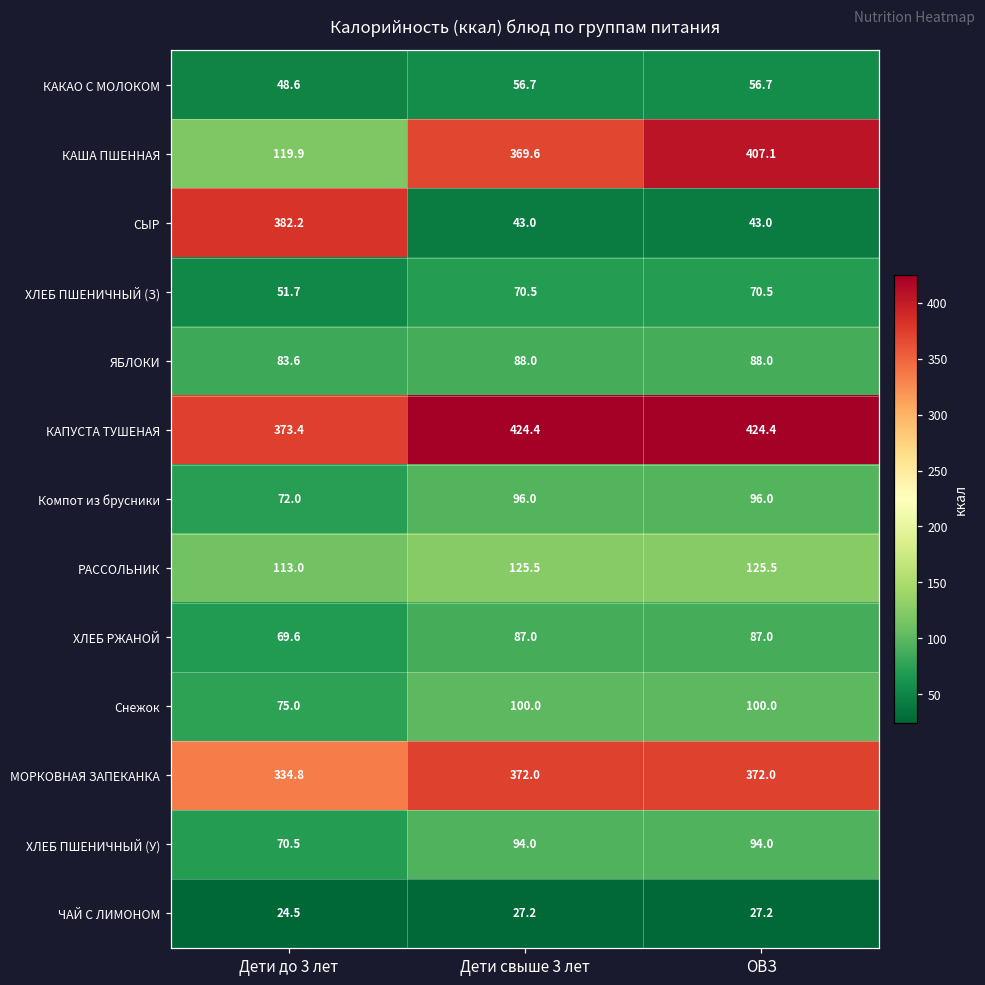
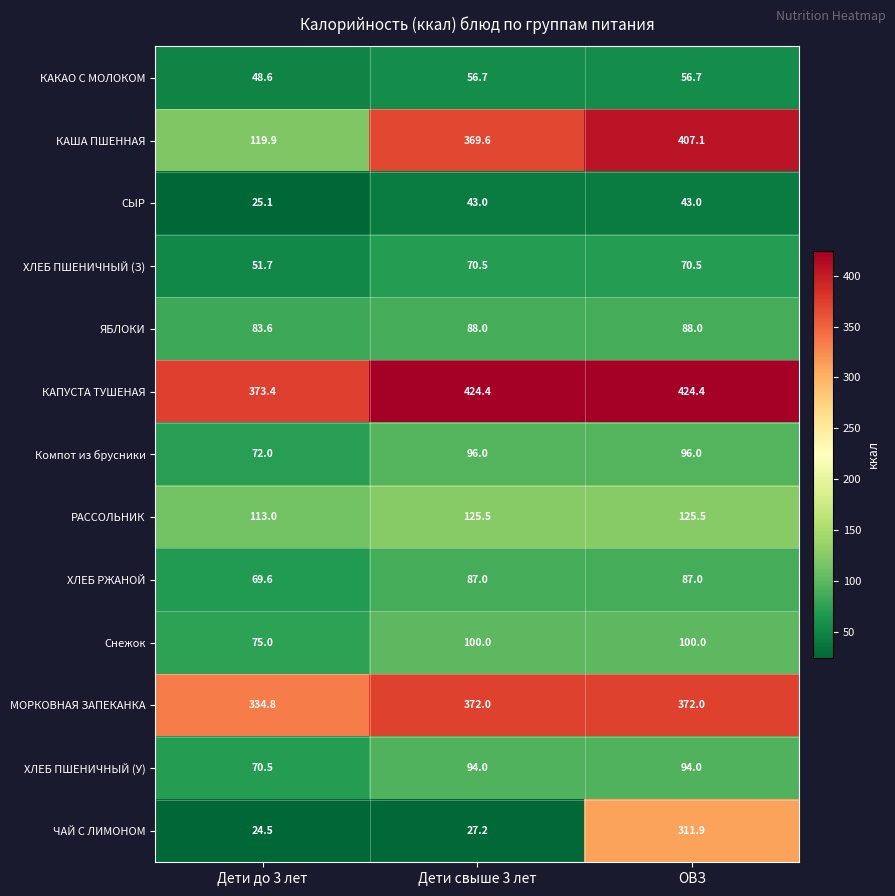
СЫР, Дети до 3 лет: 382.2 -> 25.1
ЧАЙ С ЛИМОНОМ, ОВЗ: 27.2 -> 311.9
